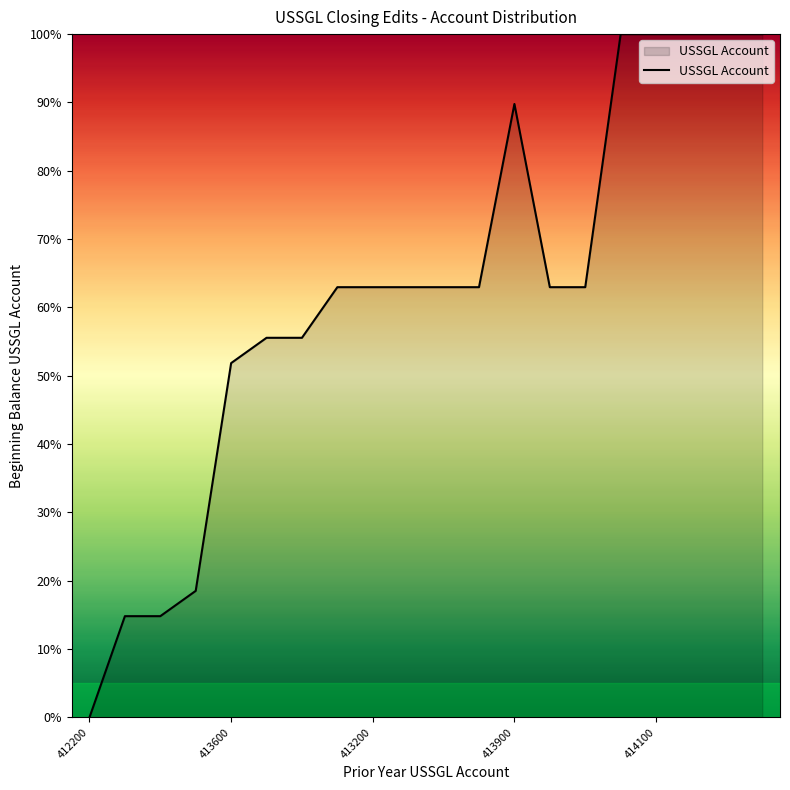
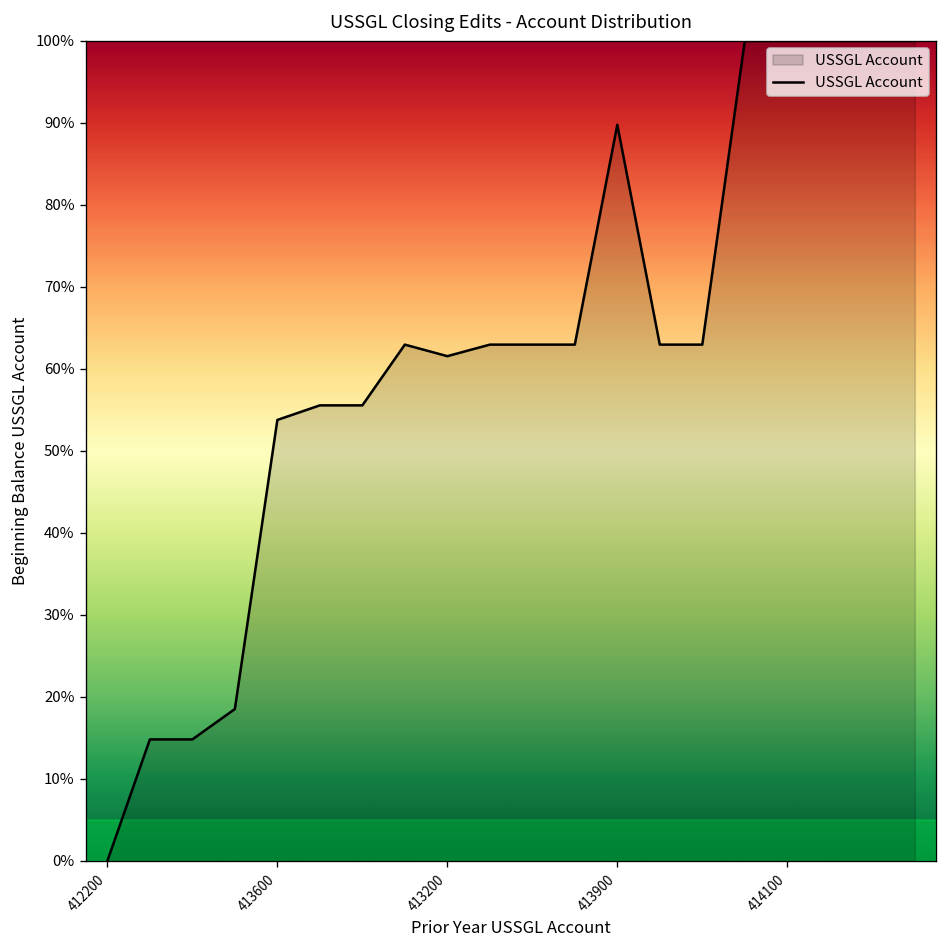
413600: 52% -> 54%
413200: 63% -> 62%
